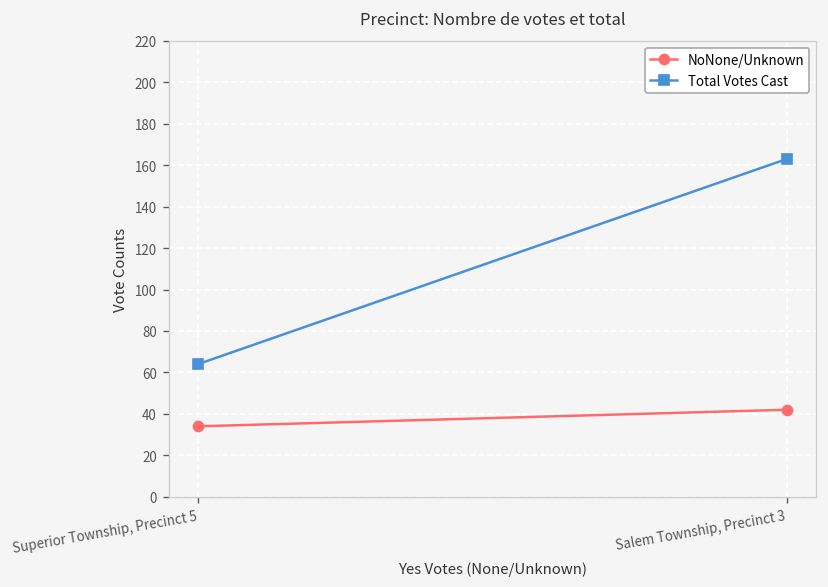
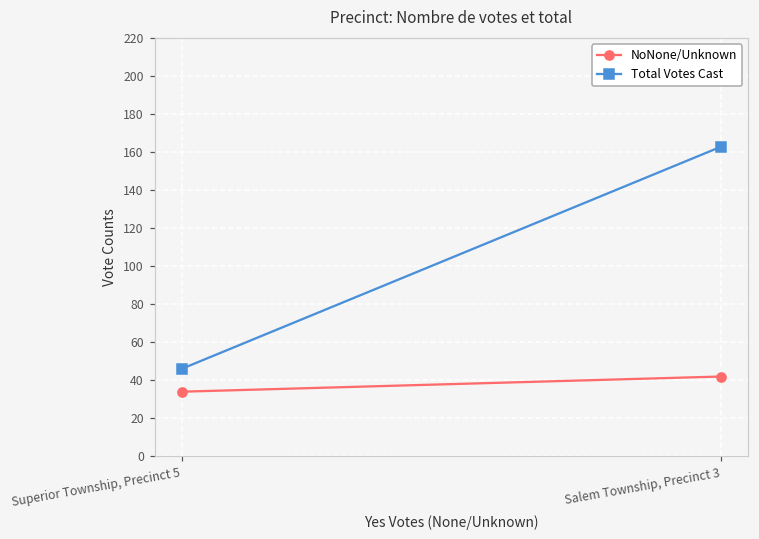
Total Votes Cast, Superior Township, Precinct 5: 64 -> 46
